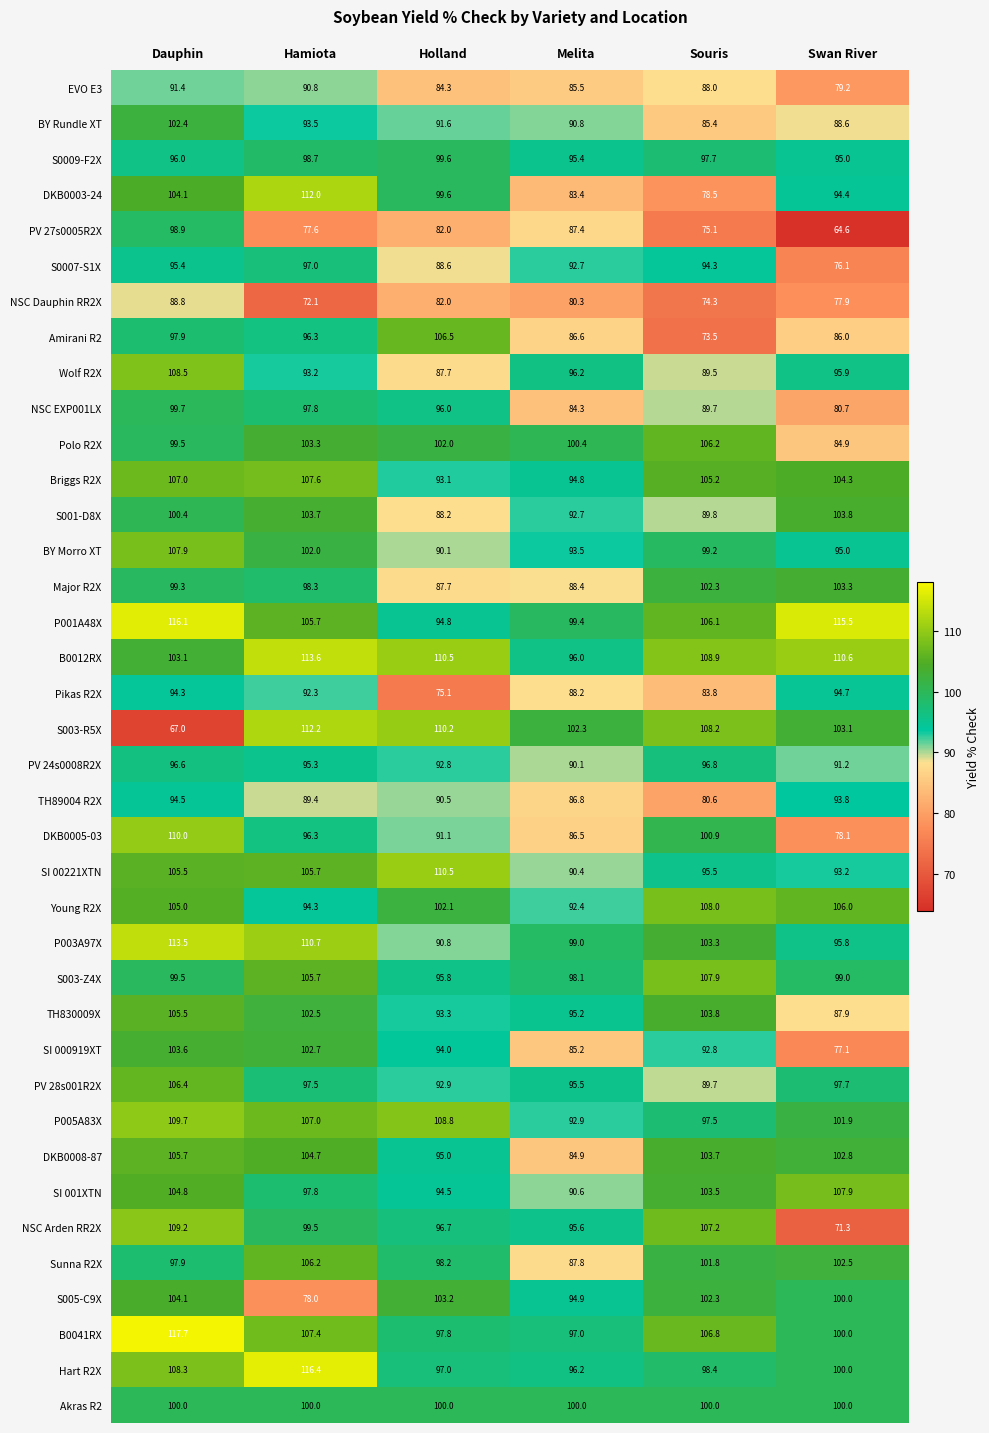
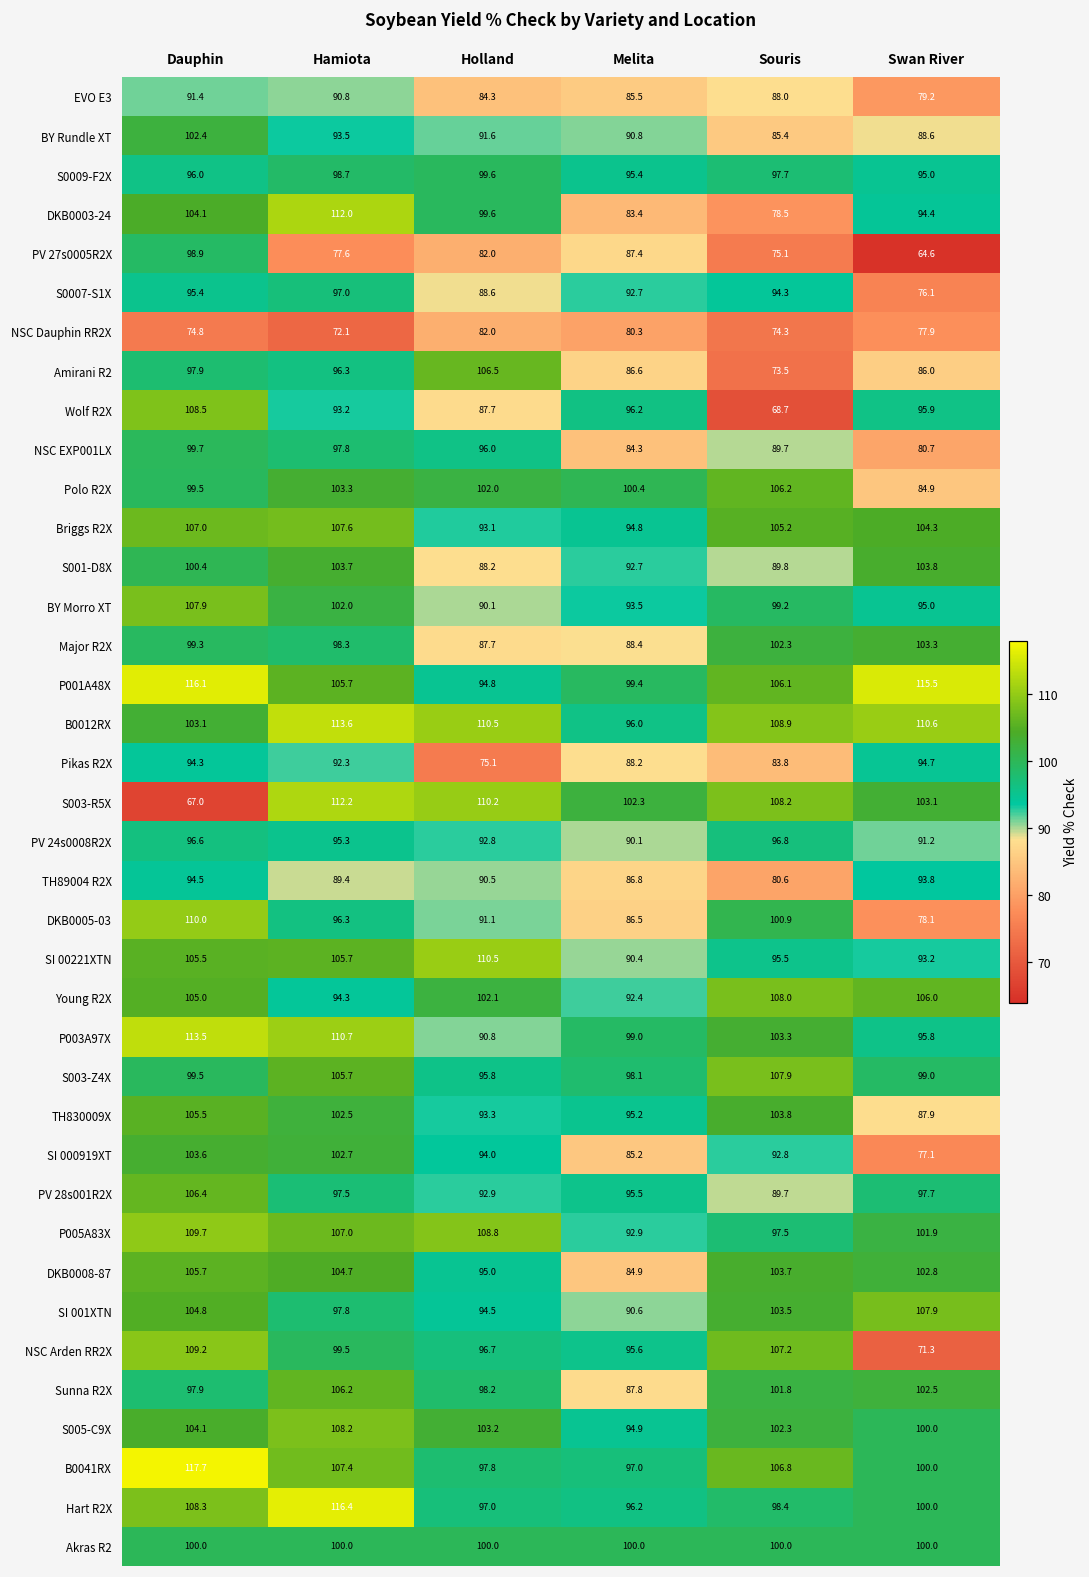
NSC Dauphin RR2X, Dauphin: 88.8 -> 74.8
Wolf R2X, Souris: 89.5 -> 68.7
S005-C9X, Hamiota: 78.0 -> 108.2
